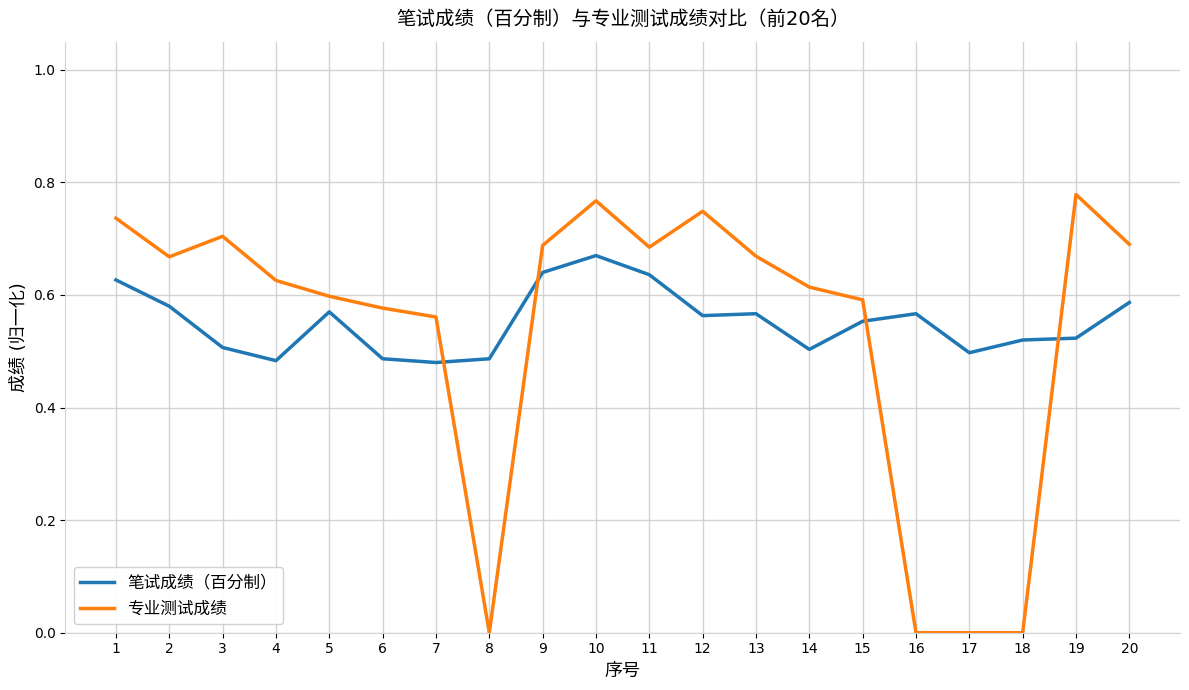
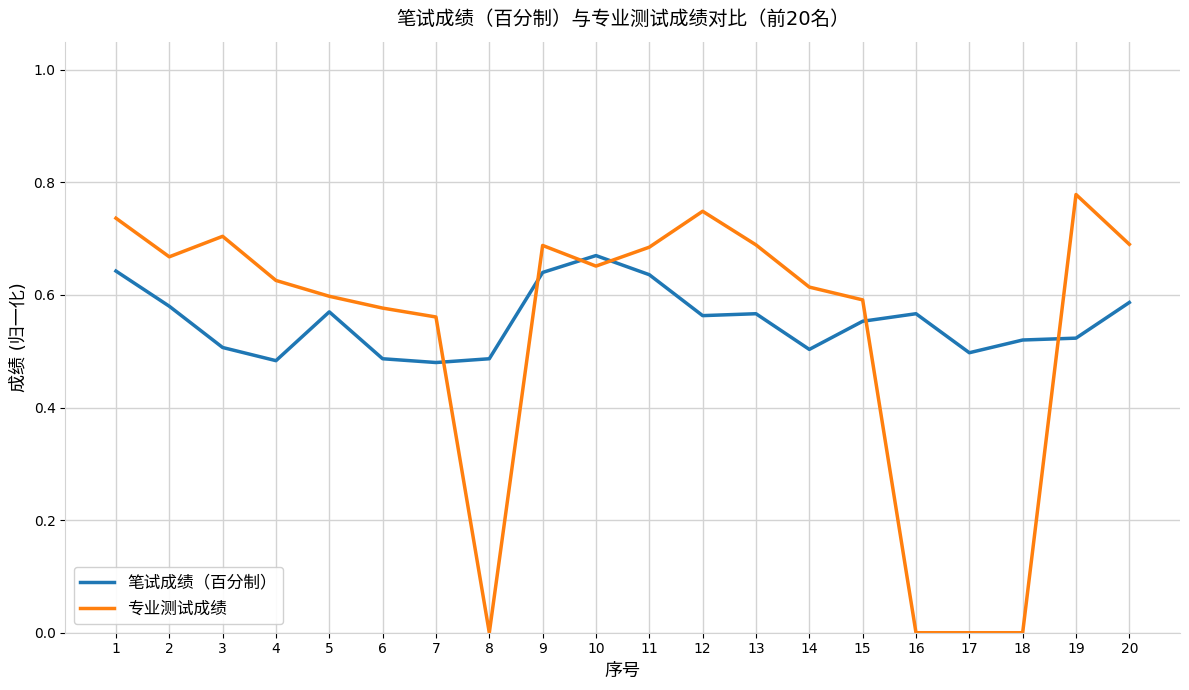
笔试成绩（百分制）, 1: 0.63 -> 0.64
专业测试成绩, 10: 0.77 -> 0.65
专业测试成绩, 13: 0.67 -> 0.69
